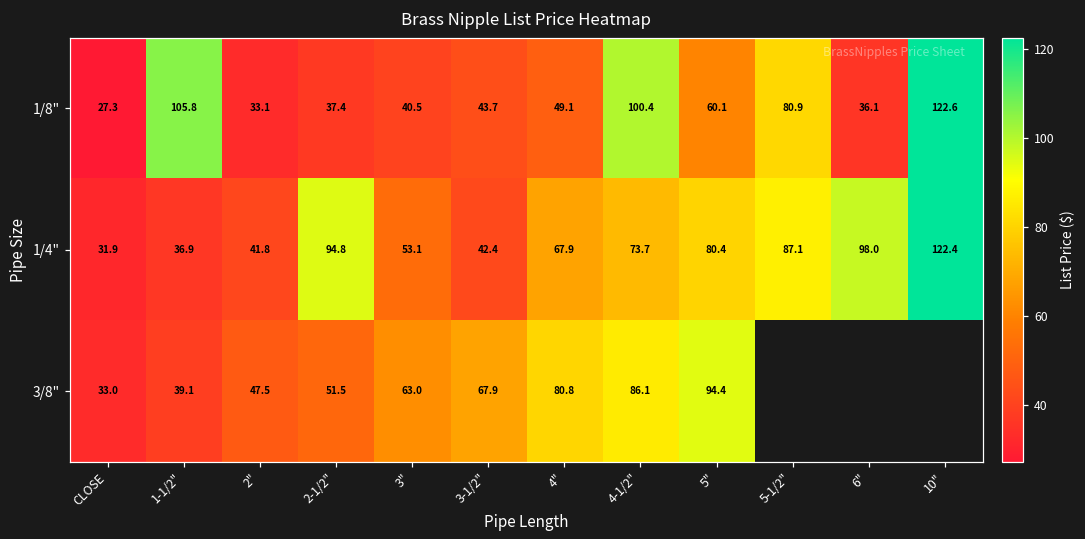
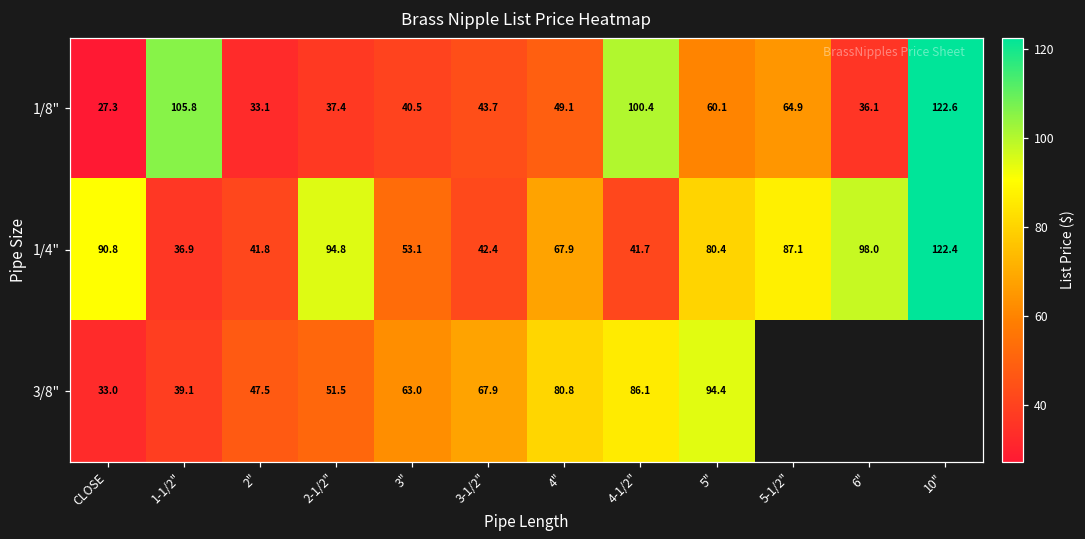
1/8", 5-1/2": 80.9 -> 64.9
1/4", CLOSE: 31.9 -> 90.8
1/4", 4-1/2": 73.7 -> 41.7
